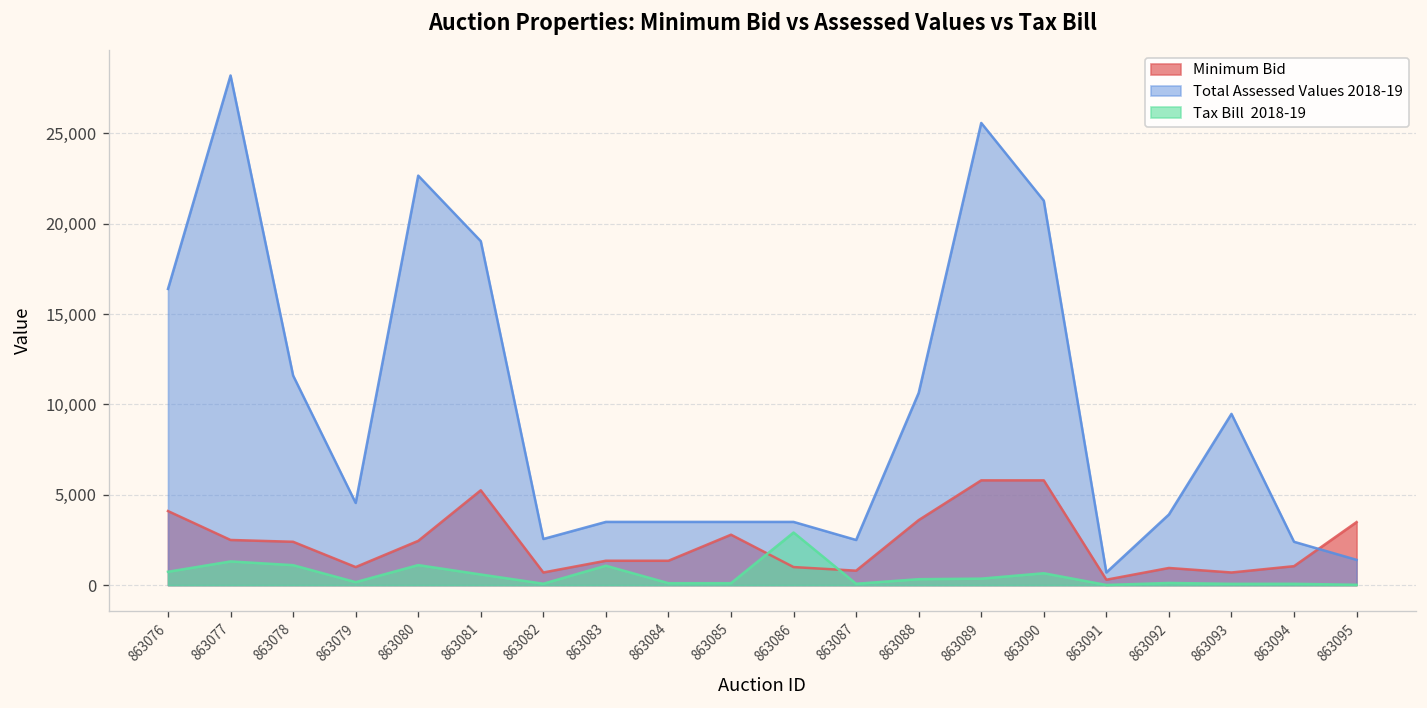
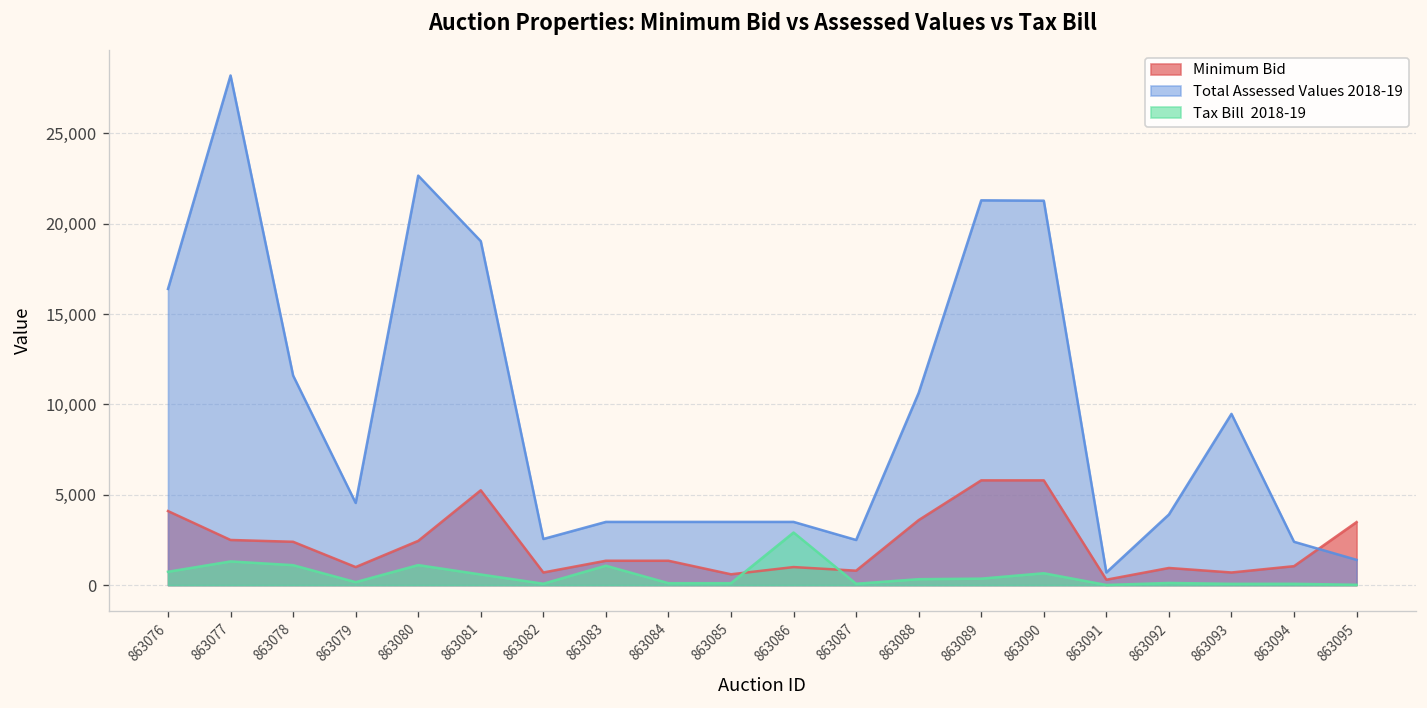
Minimum Bid, 863085: 2,800 -> 600
Total Assessed Values 2018-19, 863089: 25,600 -> 21,300
